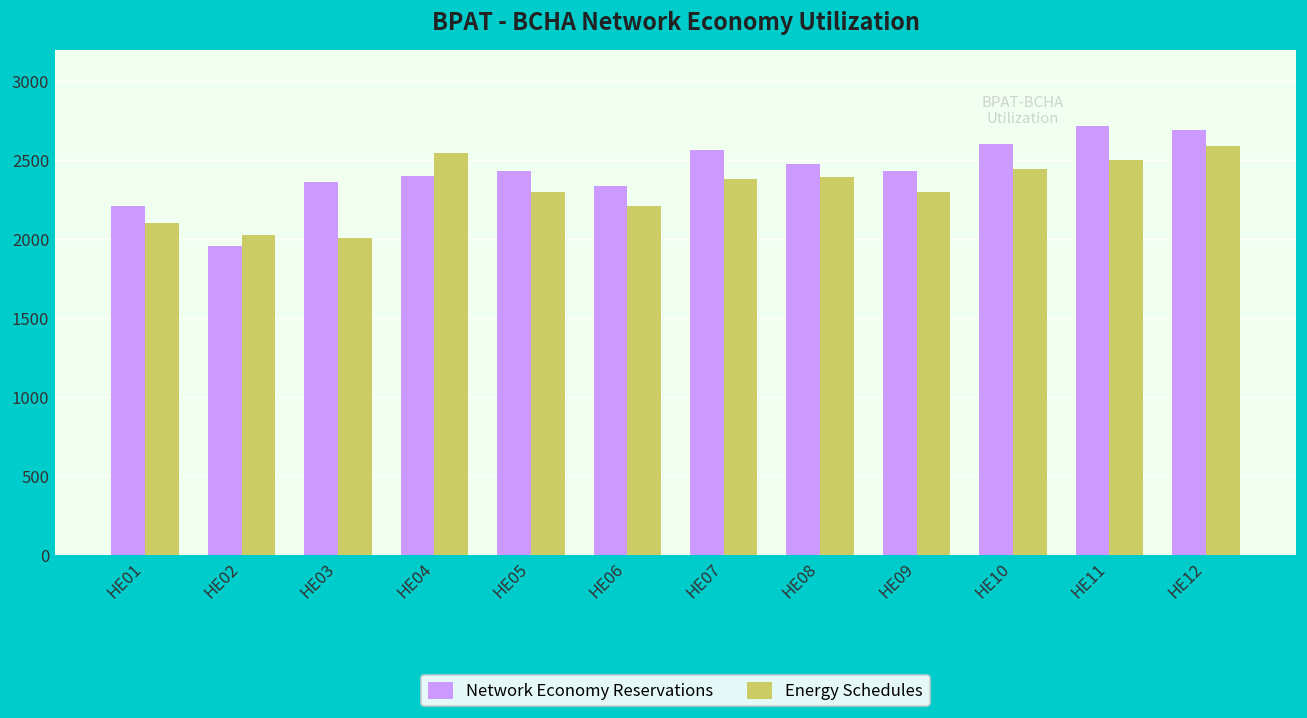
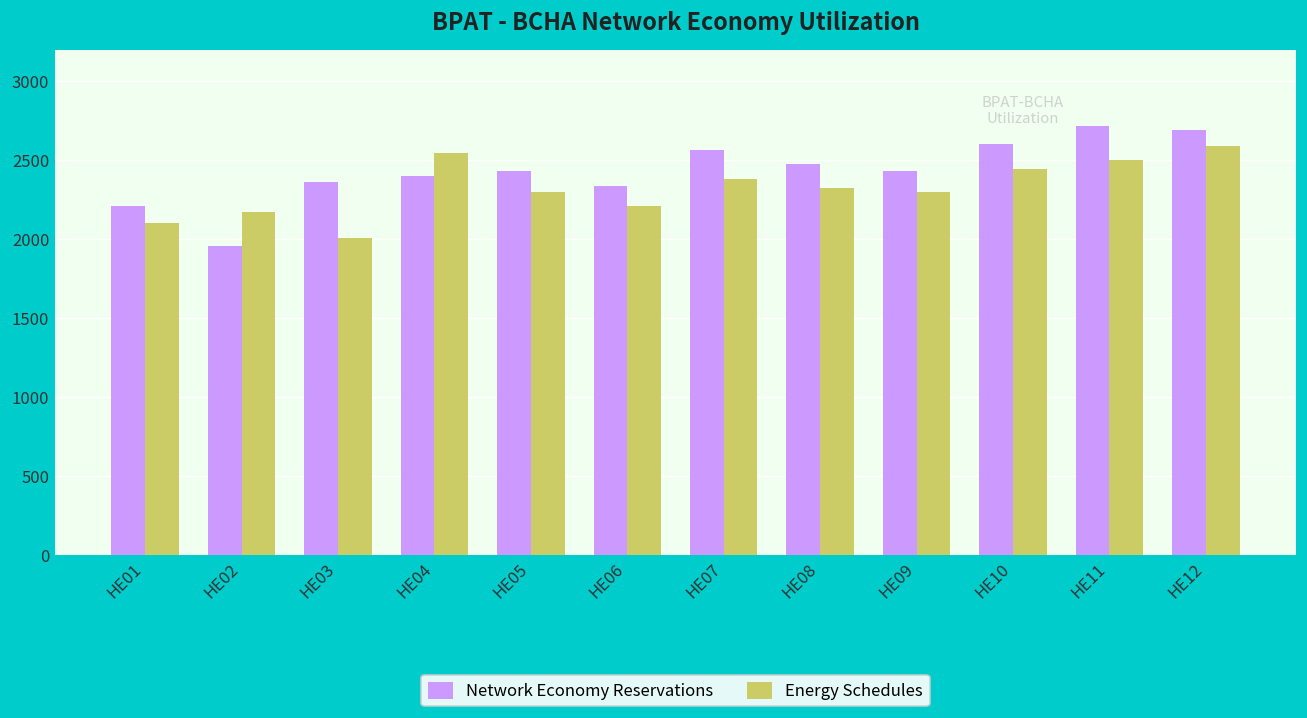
Energy Schedules, HE02: 2030 -> 2170
Energy Schedules, HE08: 2400 -> 2320
